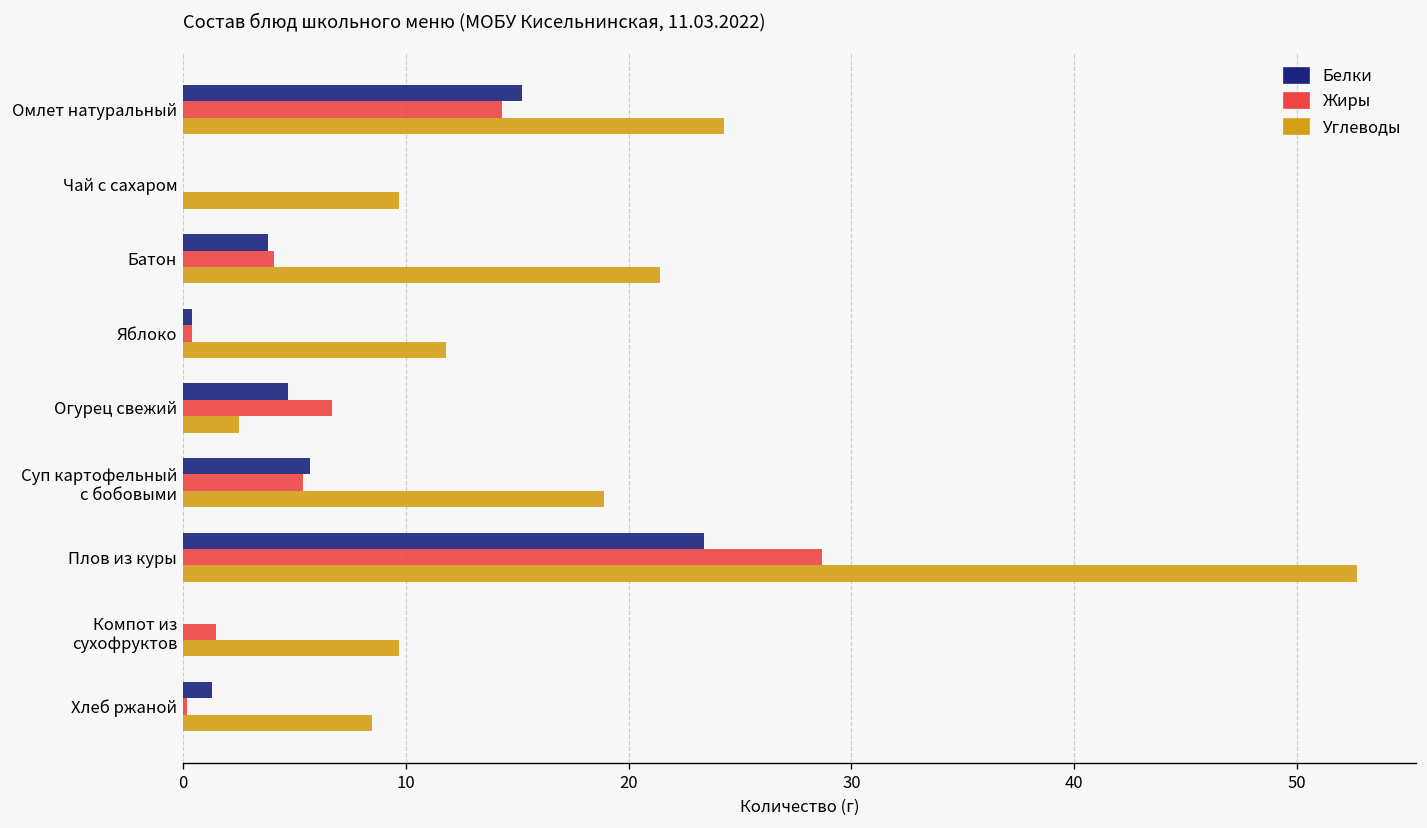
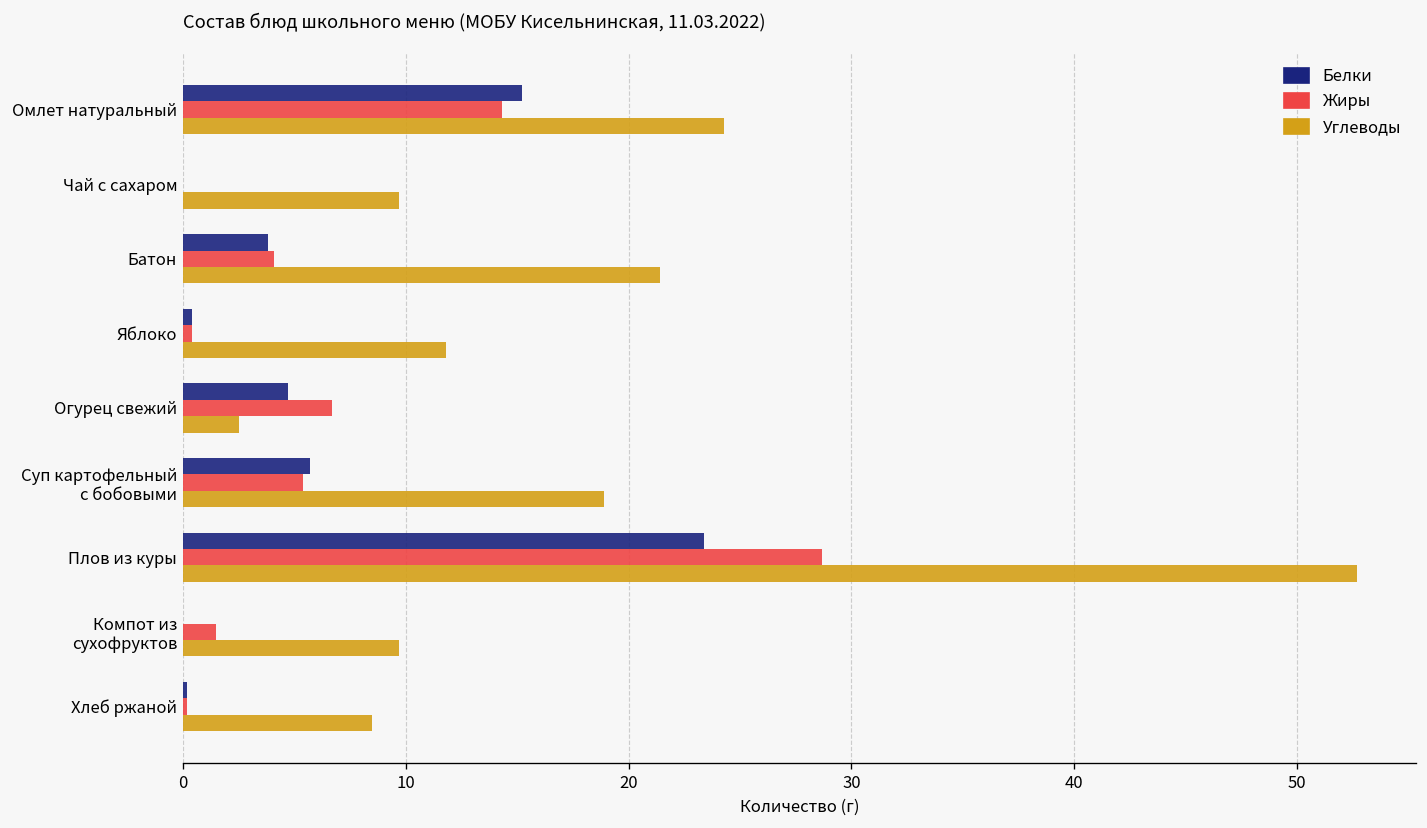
Белки, Хлеб ржаной: 1.3 -> 0.2
